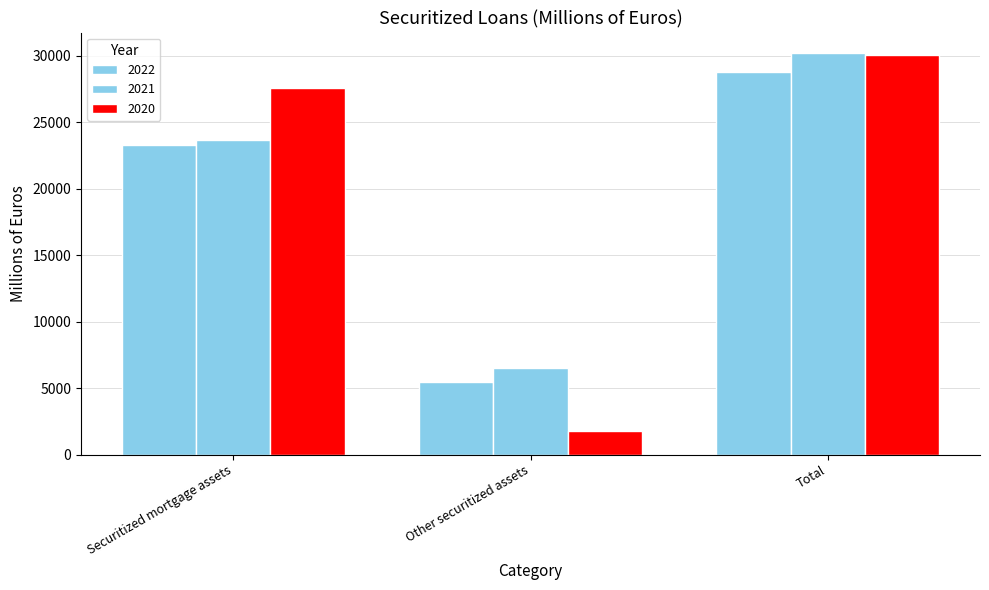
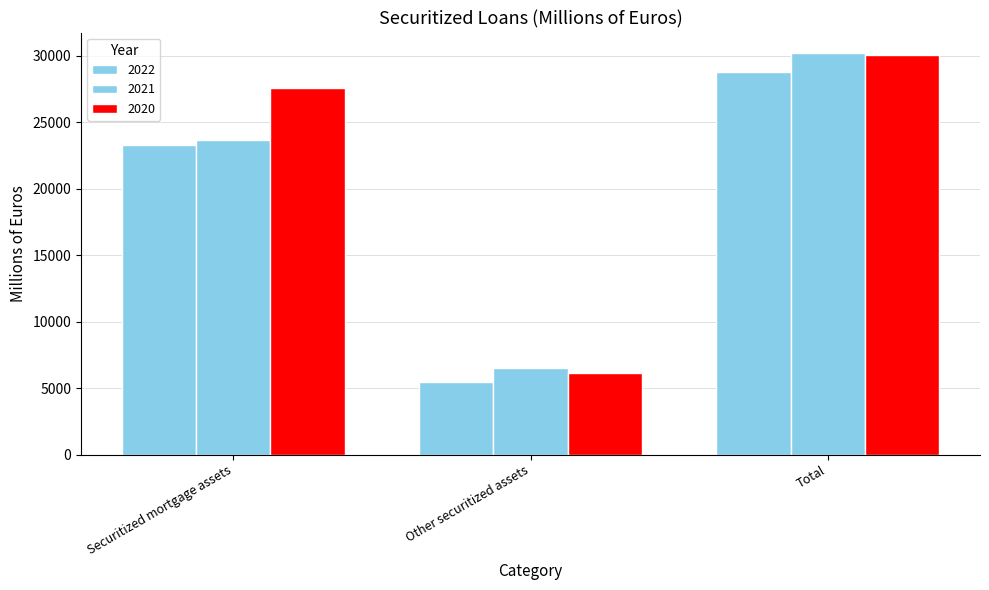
2020, Other securitized assets: 1800 -> 6100
